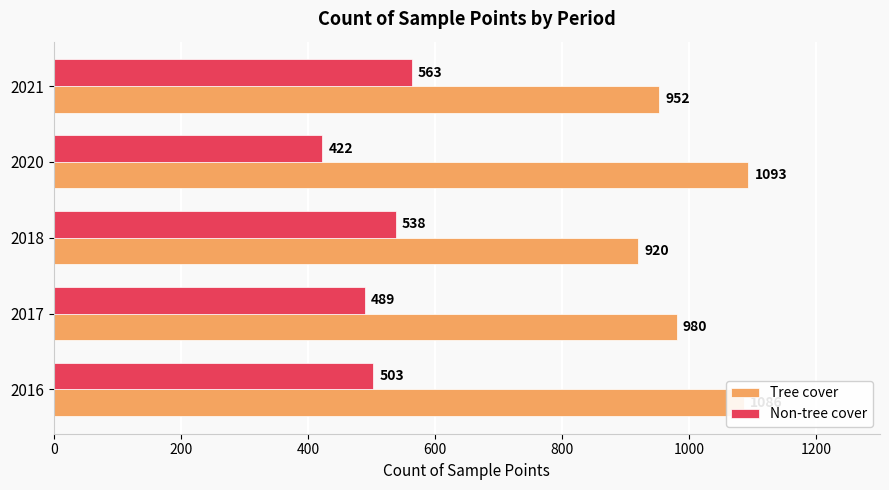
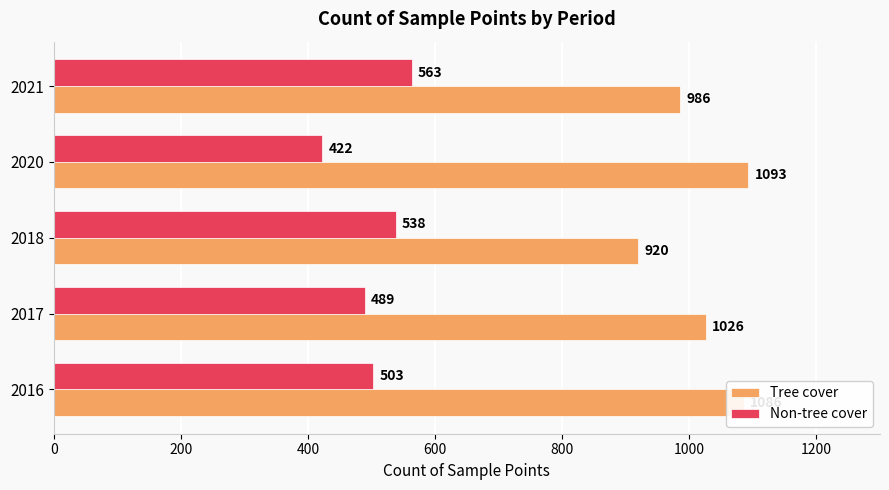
Tree cover, 2021: 952 -> 986
Tree cover, 2017: 980 -> 1026
